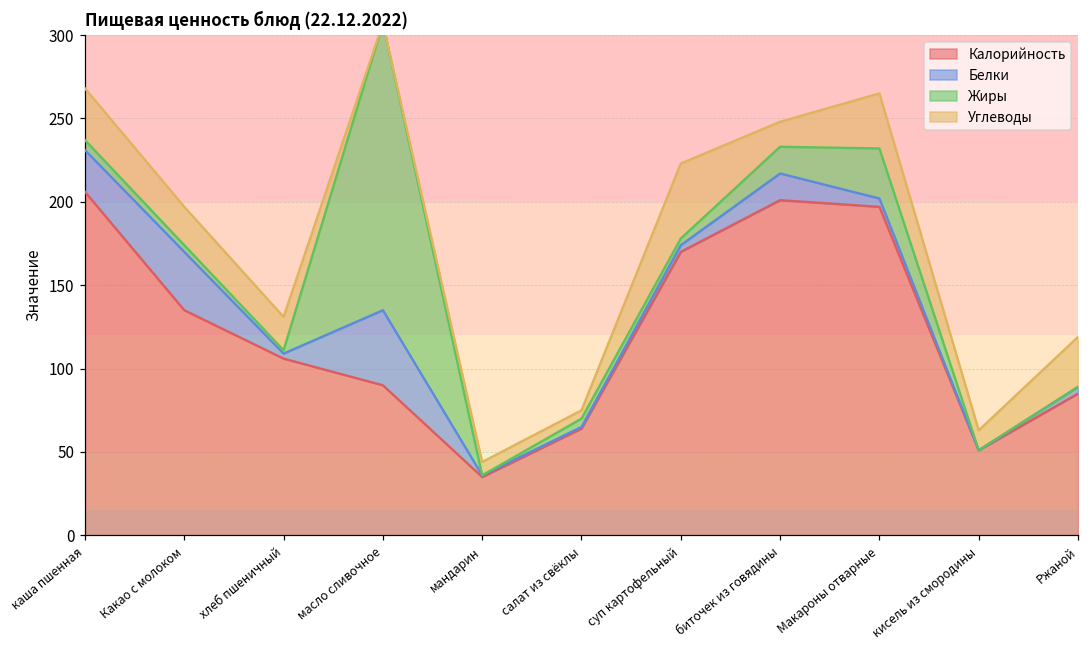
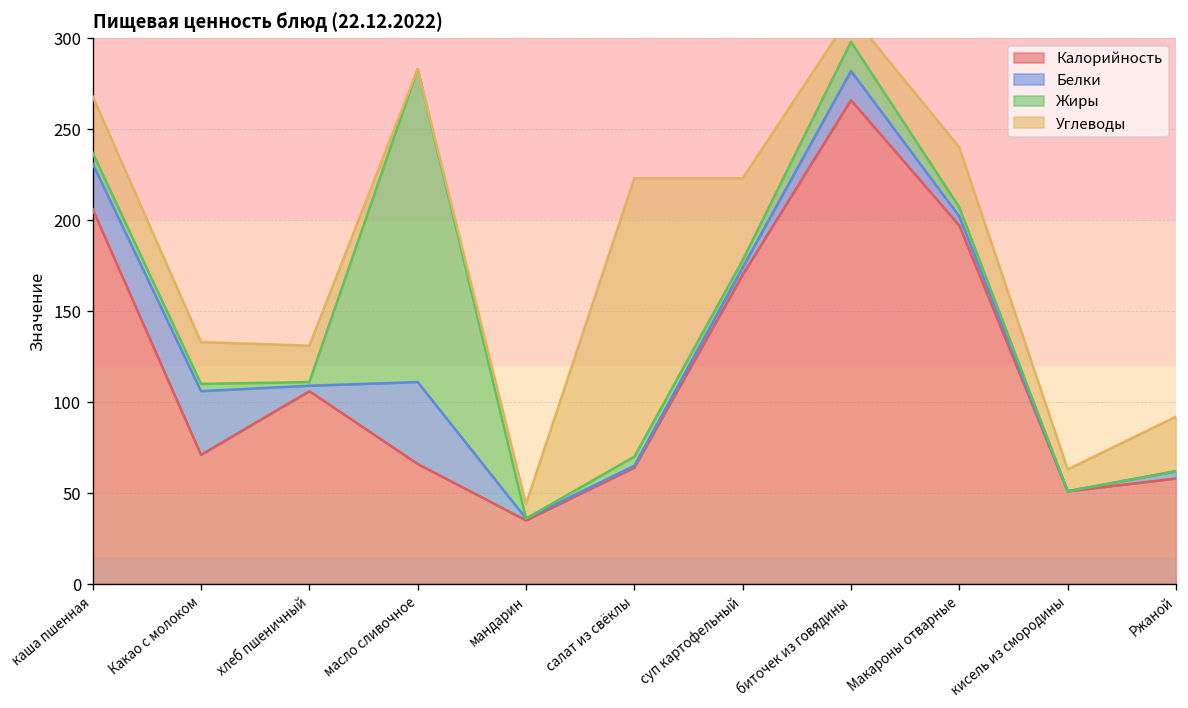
Калорийность, Какао с молоком: 135 -> 71
Калорийность, масло сливочное: 90 -> 66
Углеводы, салат из свёклы: 5 -> 153
Калорийность, биточек из говядины: 201 -> 266
Жиры, Макароны отварные: 30 -> 5
Калорийность, Ржаной: 85 -> 58
